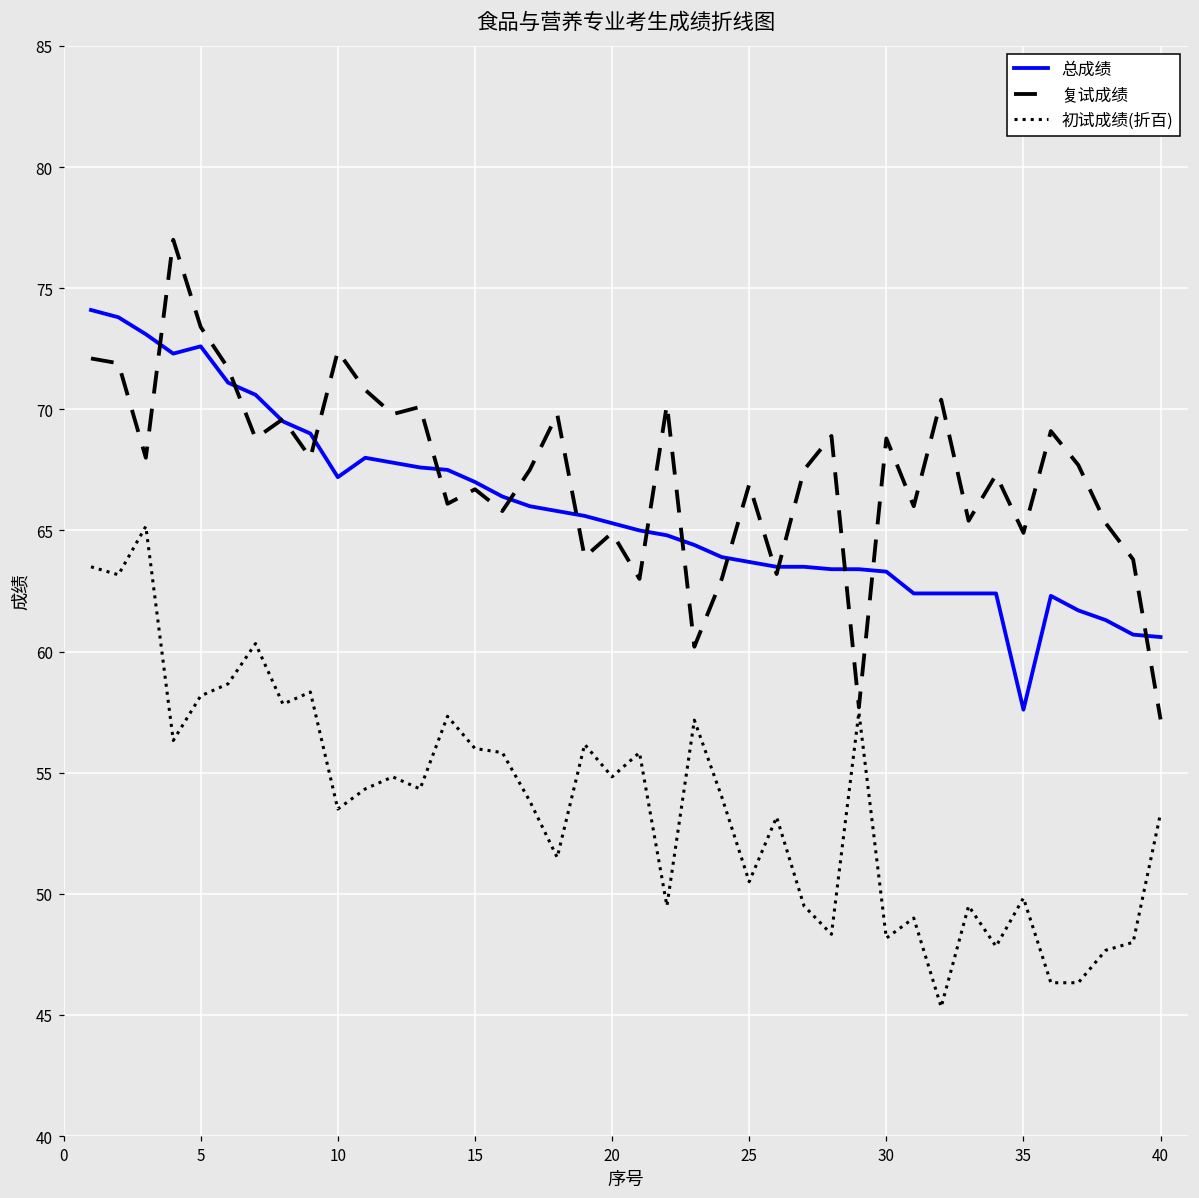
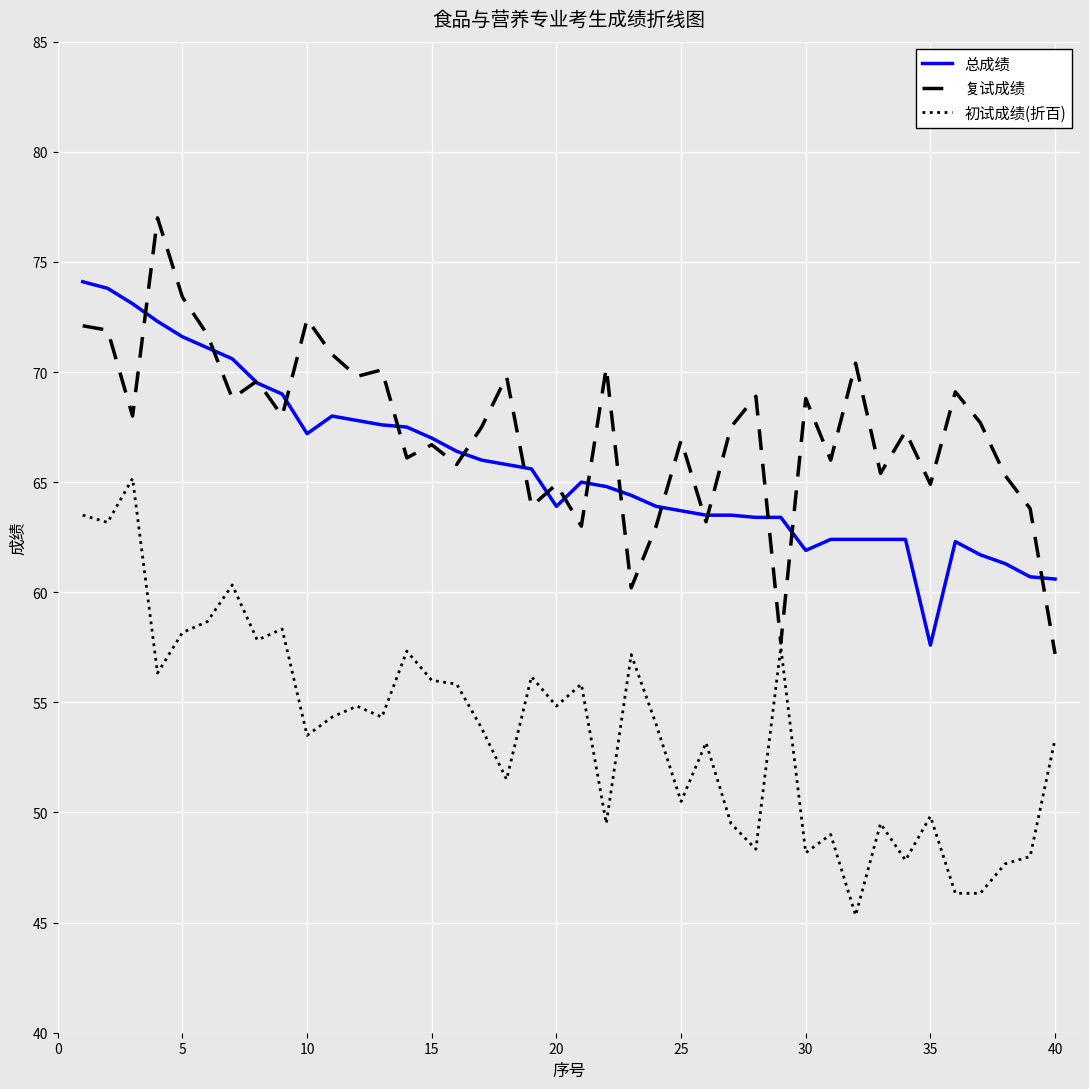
总成绩, 5: 72.6 -> 71.6
总成绩, 20: 65.3 -> 63.9
总成绩, 30: 63.3 -> 61.9
